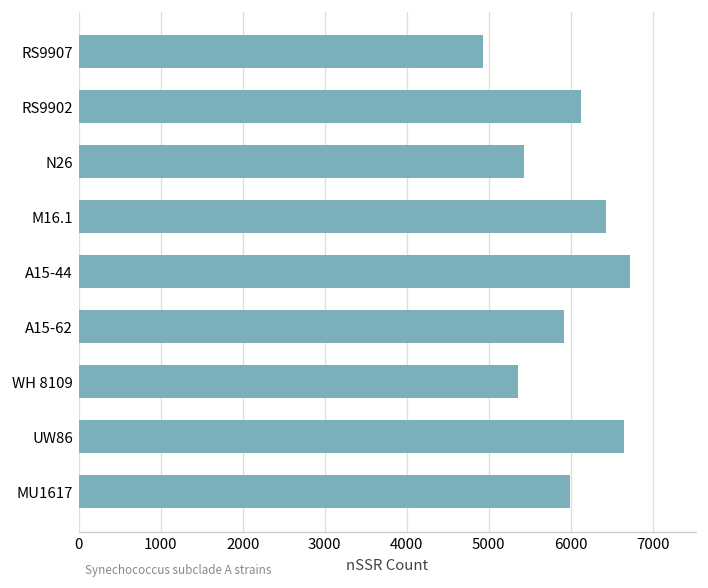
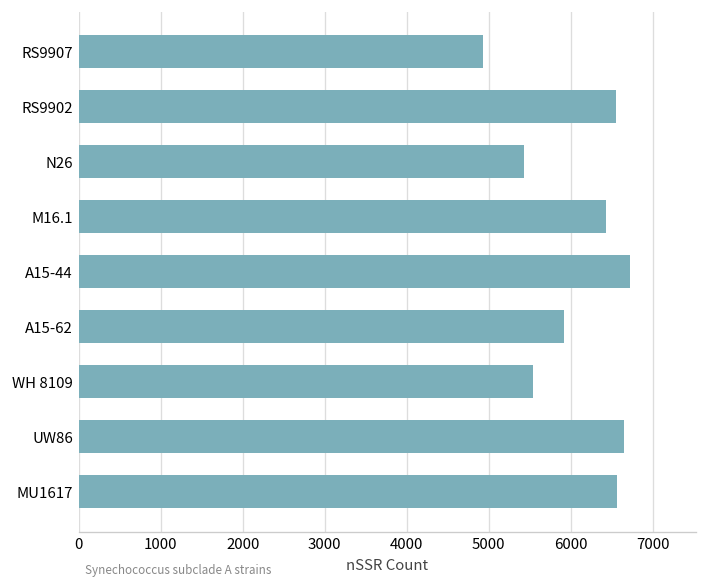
RS9902: 6100 -> 6600
WH 8109: 5400 -> 5500
MU1617: 6000 -> 6600
